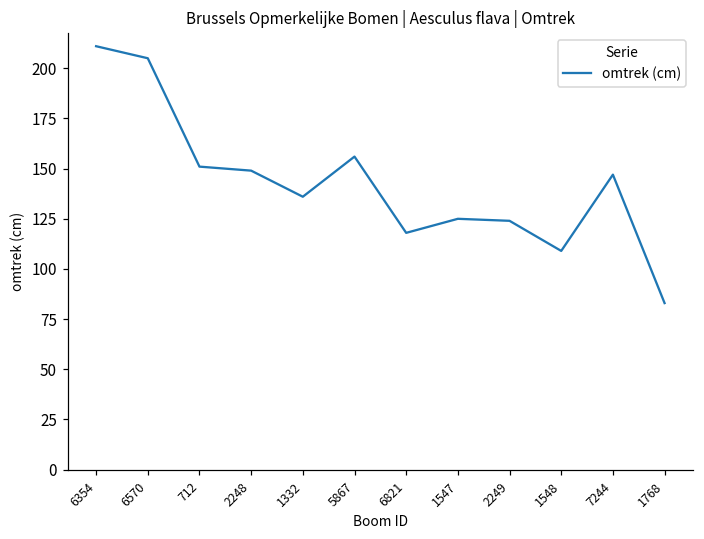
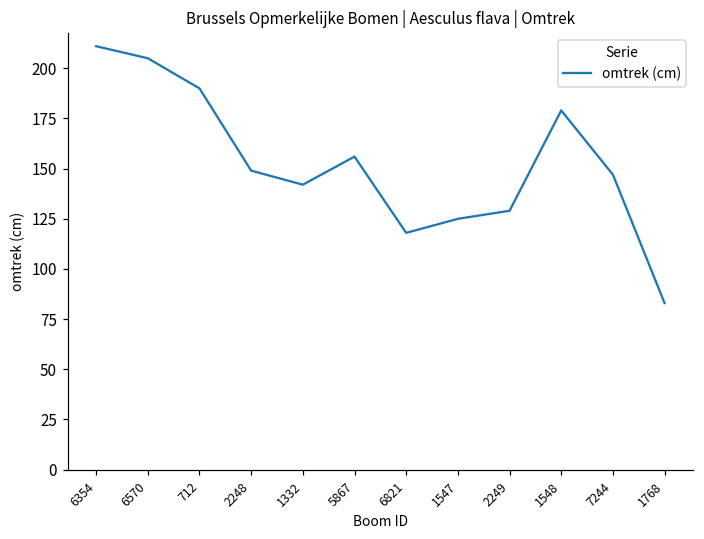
712: 151 -> 190
1332: 136 -> 142
2249: 124 -> 129
1548: 109 -> 179
